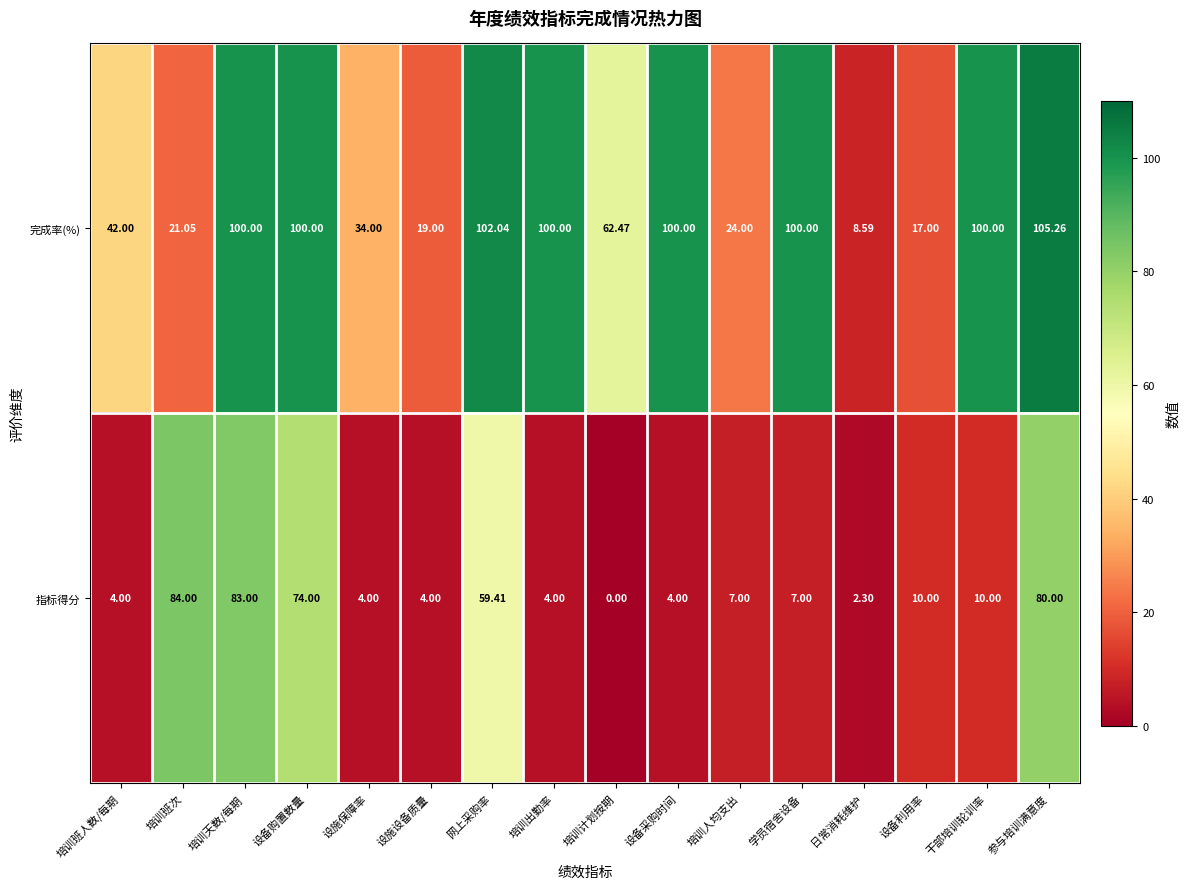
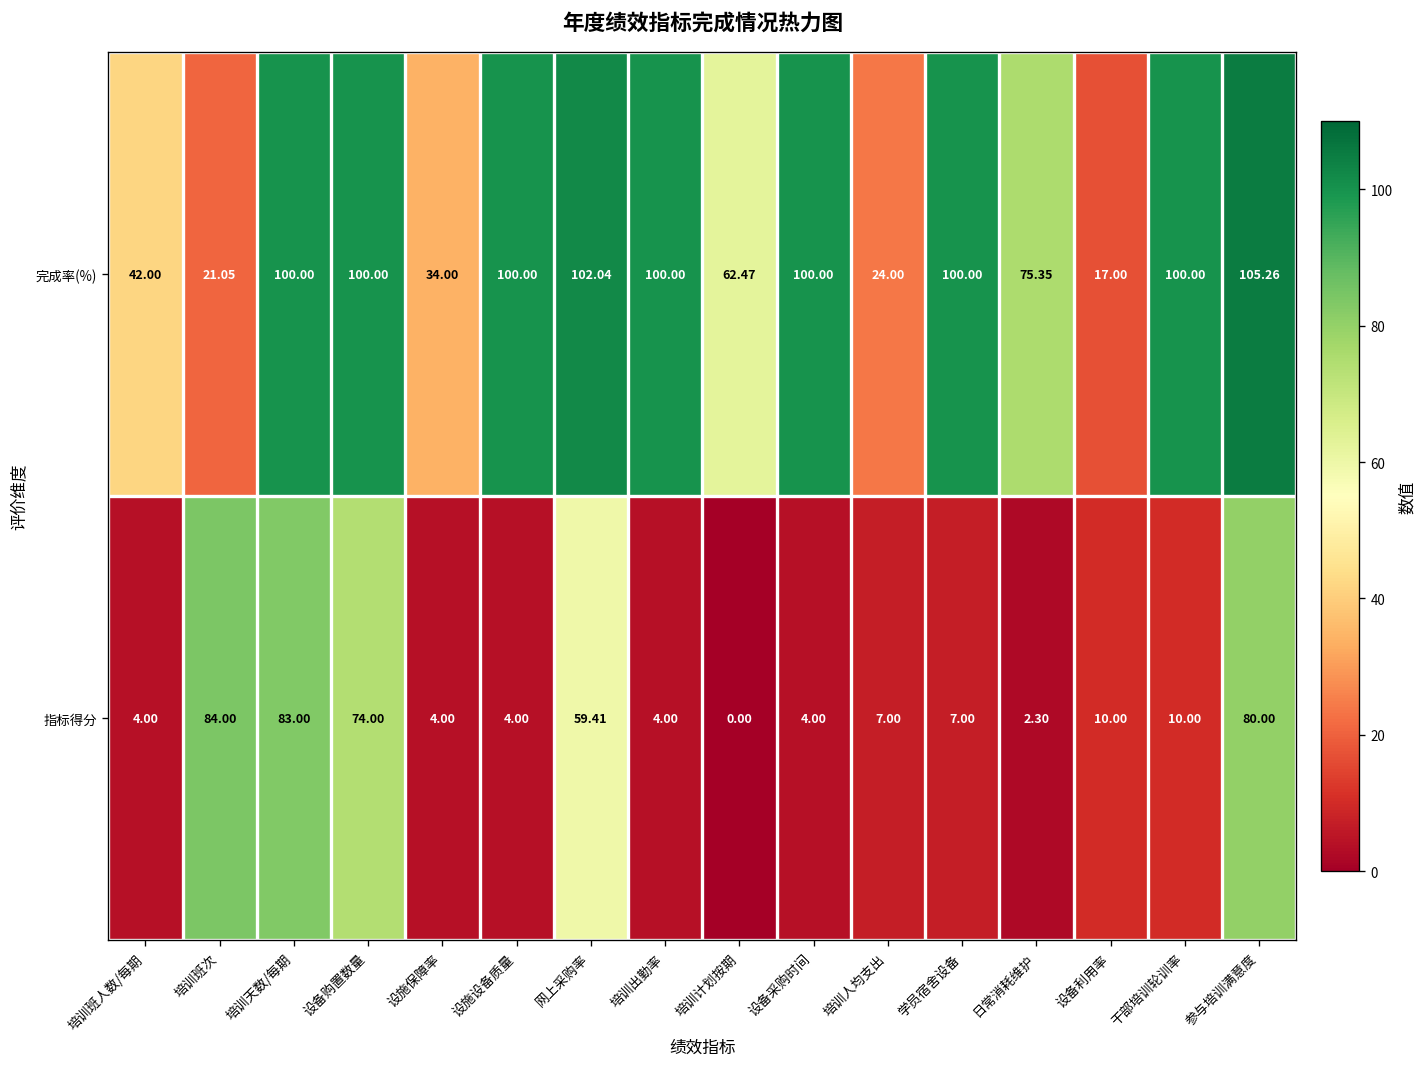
完成率(%), 设施设备质量: 19.00 -> 100.00
完成率(%), 日常消耗维护: 8.59 -> 75.35
